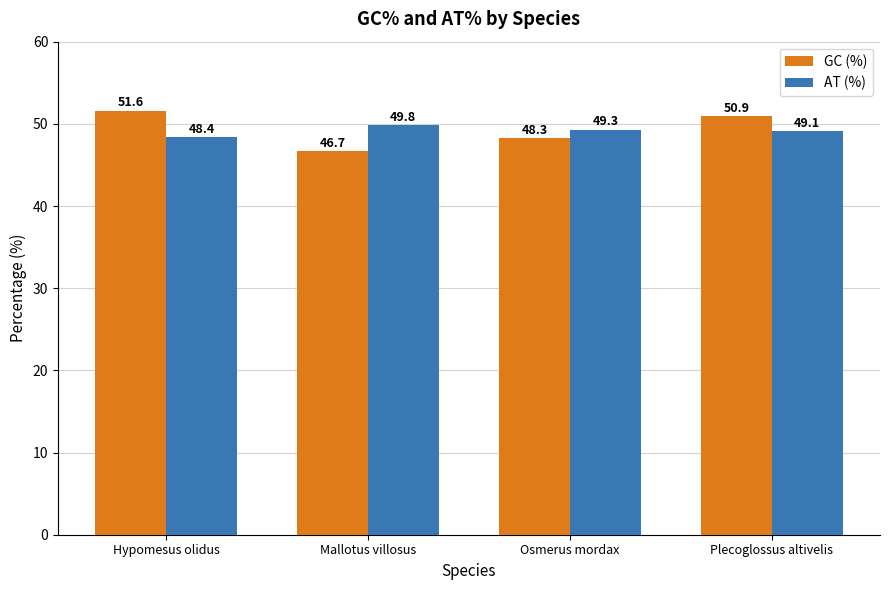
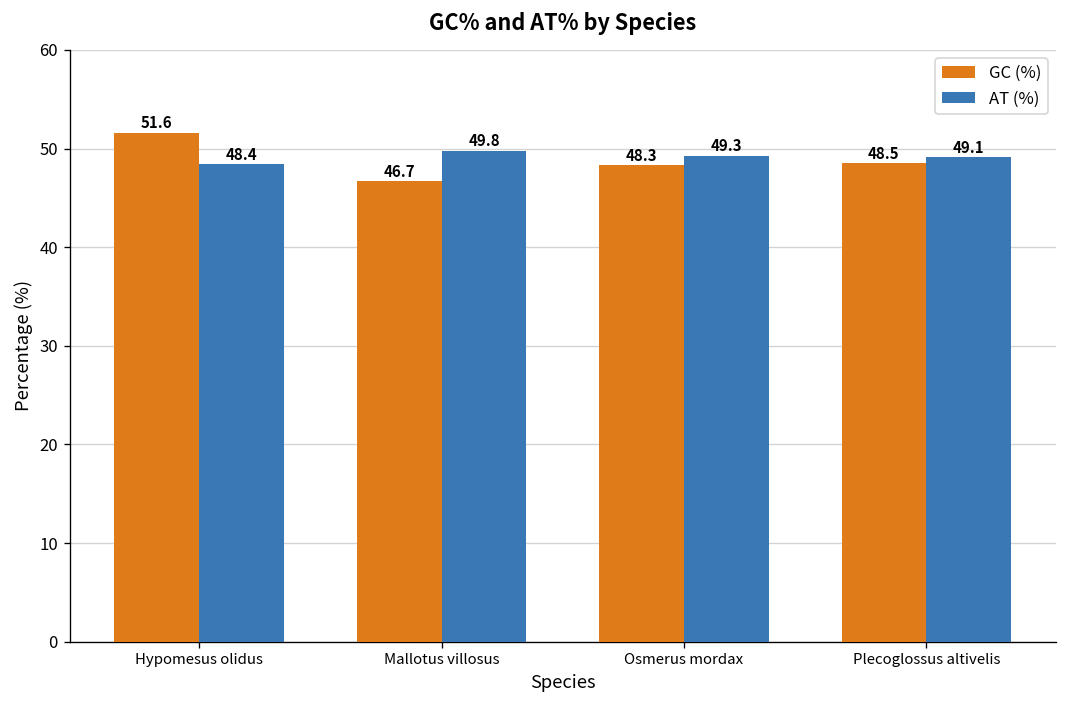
GC (%), Plecoglossus altivelis: 50.9 -> 48.5
